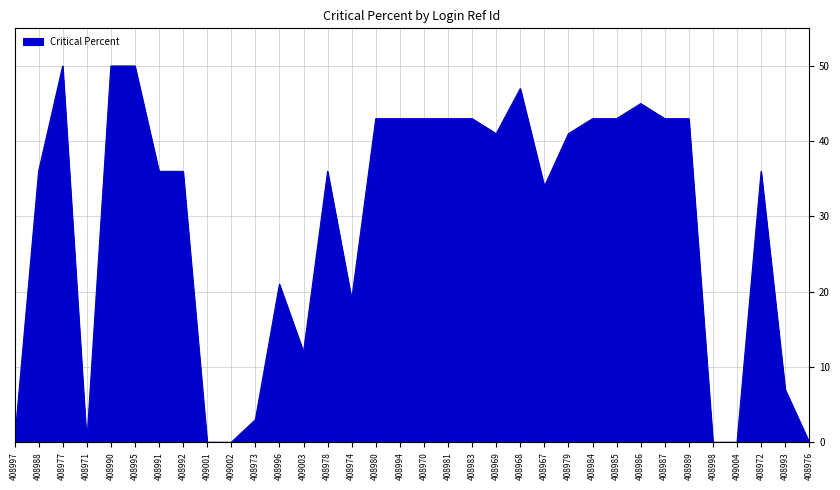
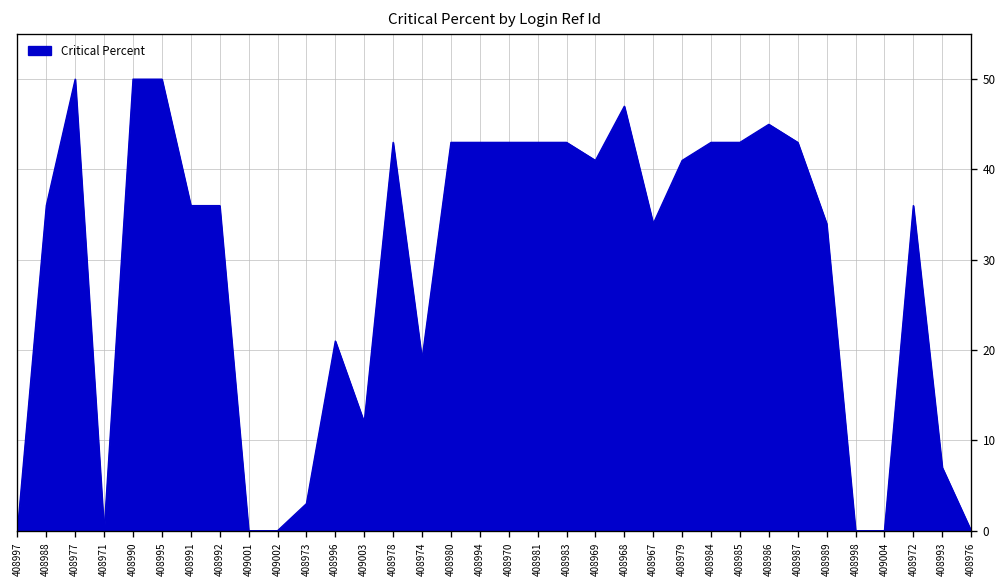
408978: 36 -> 43
408989: 43 -> 34
